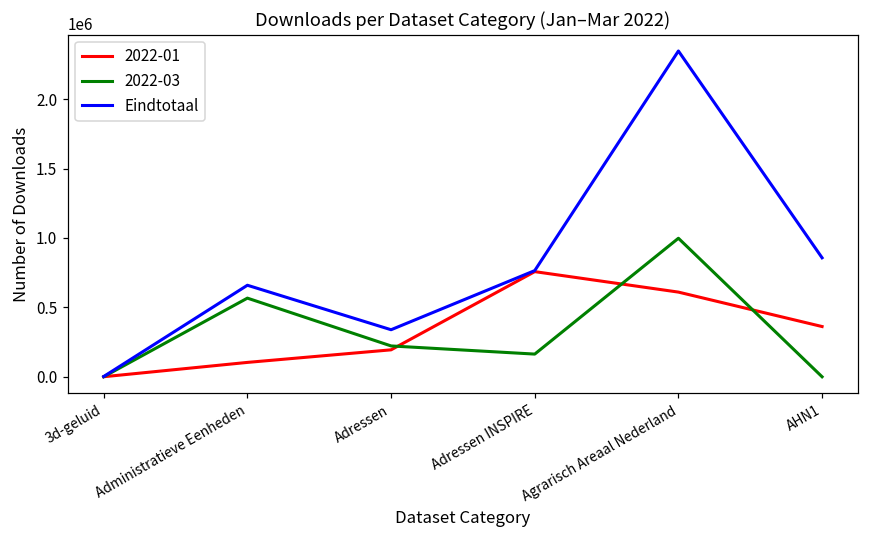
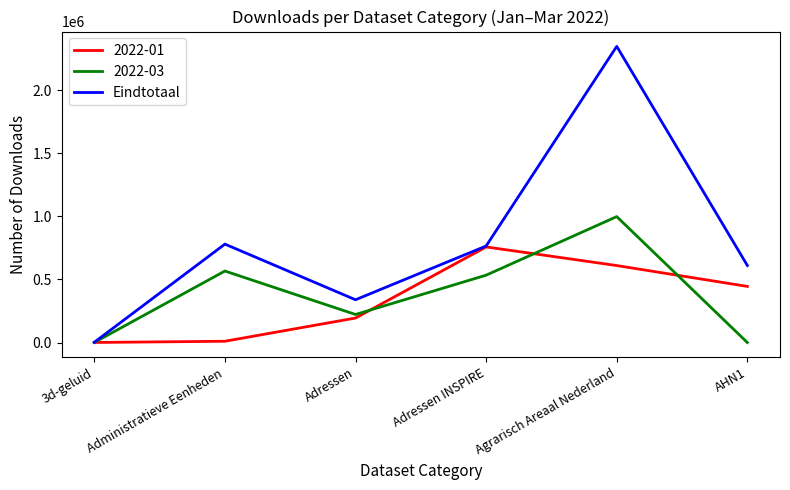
2022-01, Administratieve Eenheden: 100000 -> 10000
Eindtotaal, Administratieve Eenheden: 660000 -> 780000
2022-03, Adressen INSPIRE: 160000 -> 530000
2022-01, AHN1: 360000 -> 440000
Eindtotaal, AHN1: 860000 -> 610000
